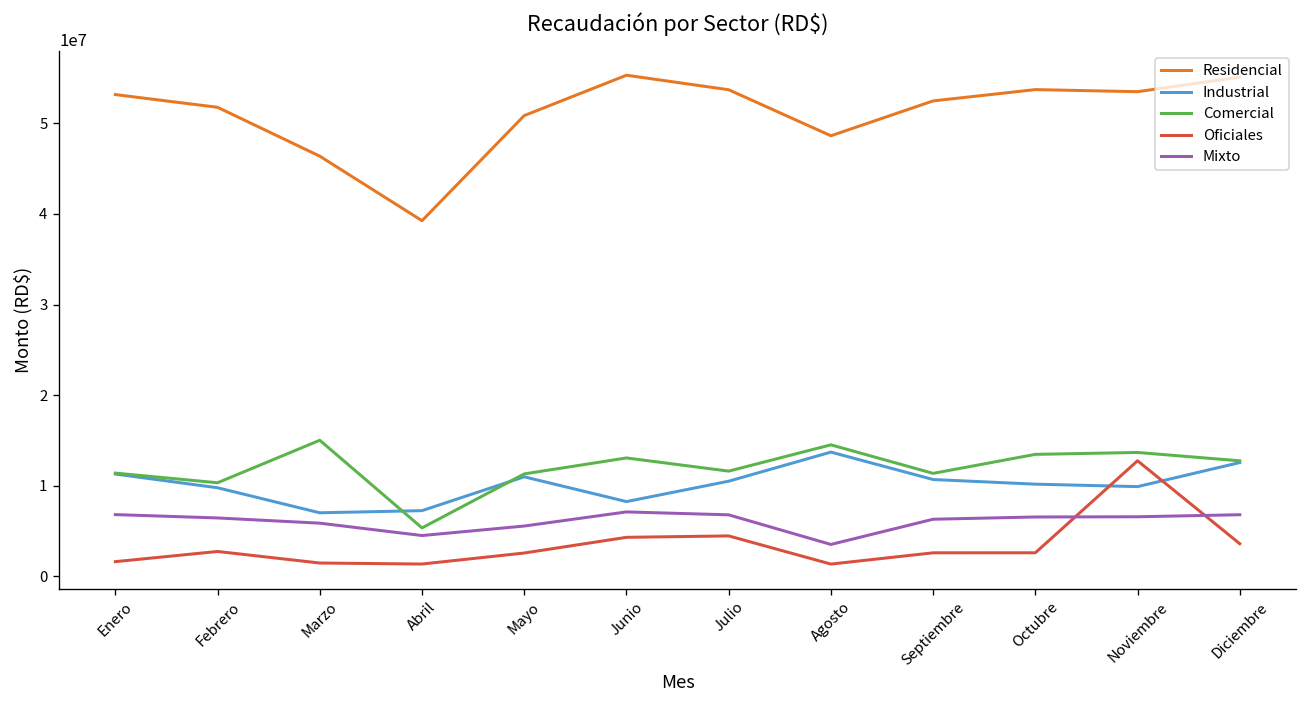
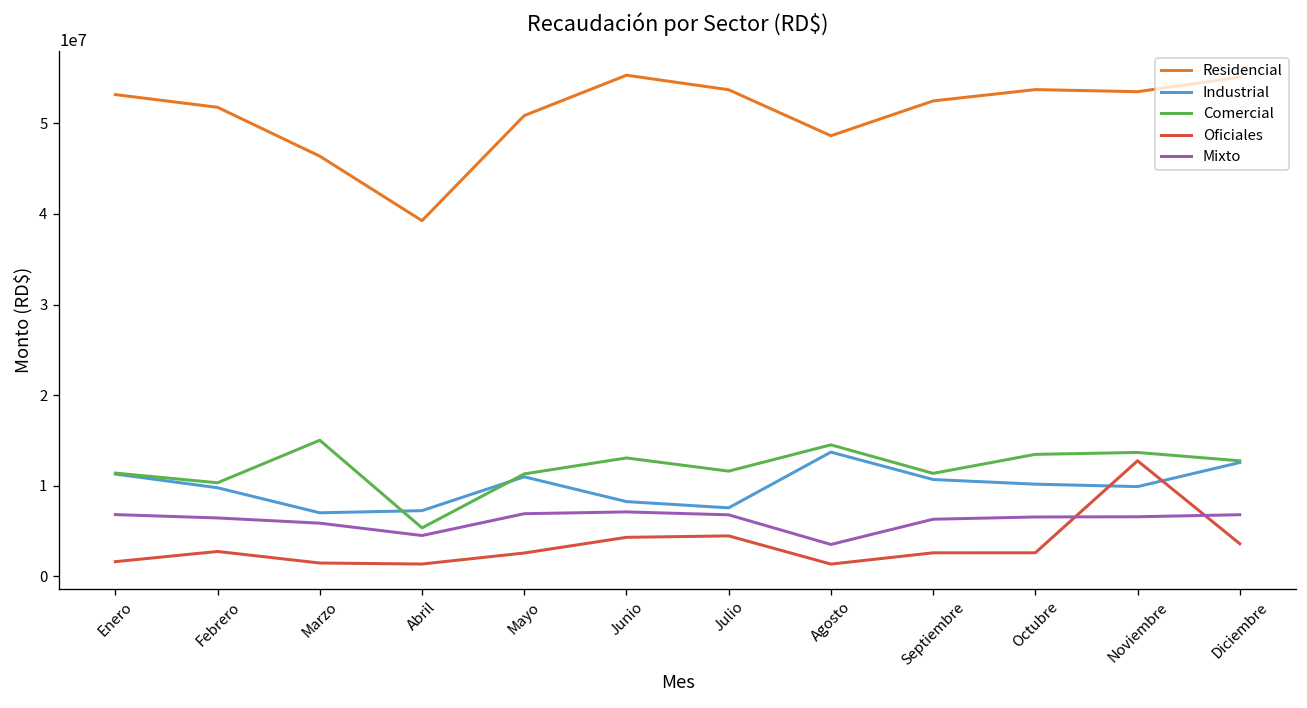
Mixto, Mayo: 6000000 -> 7000000
Industrial, Julio: 11000000 -> 8000000
